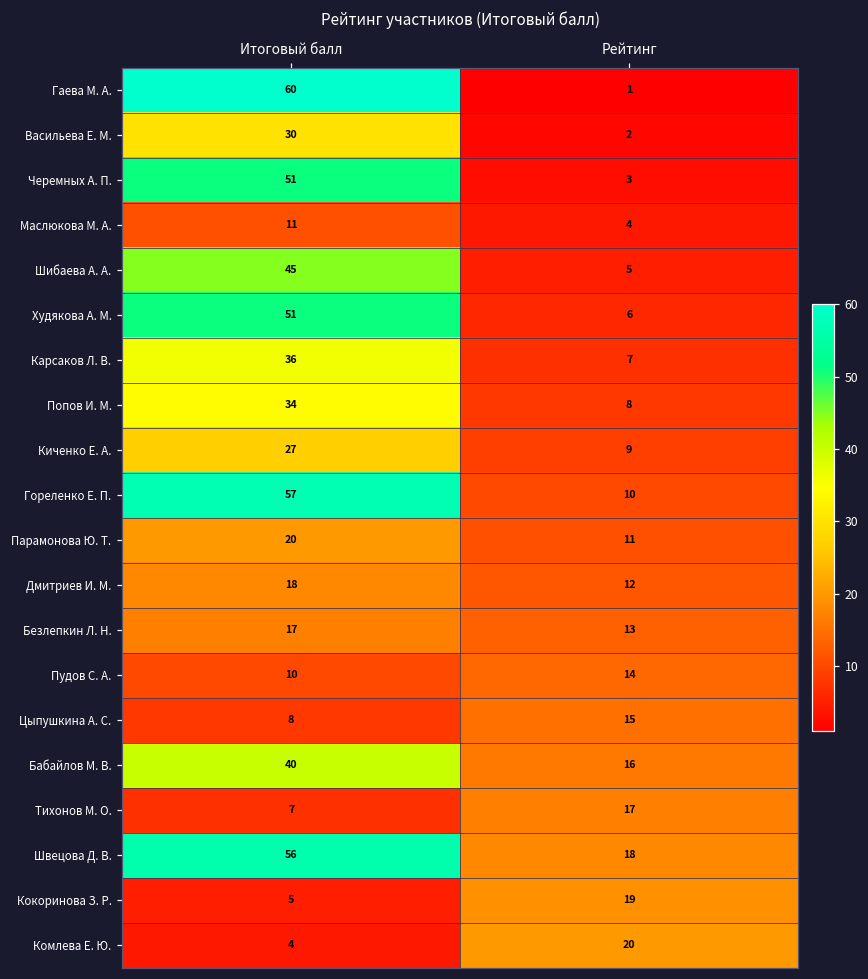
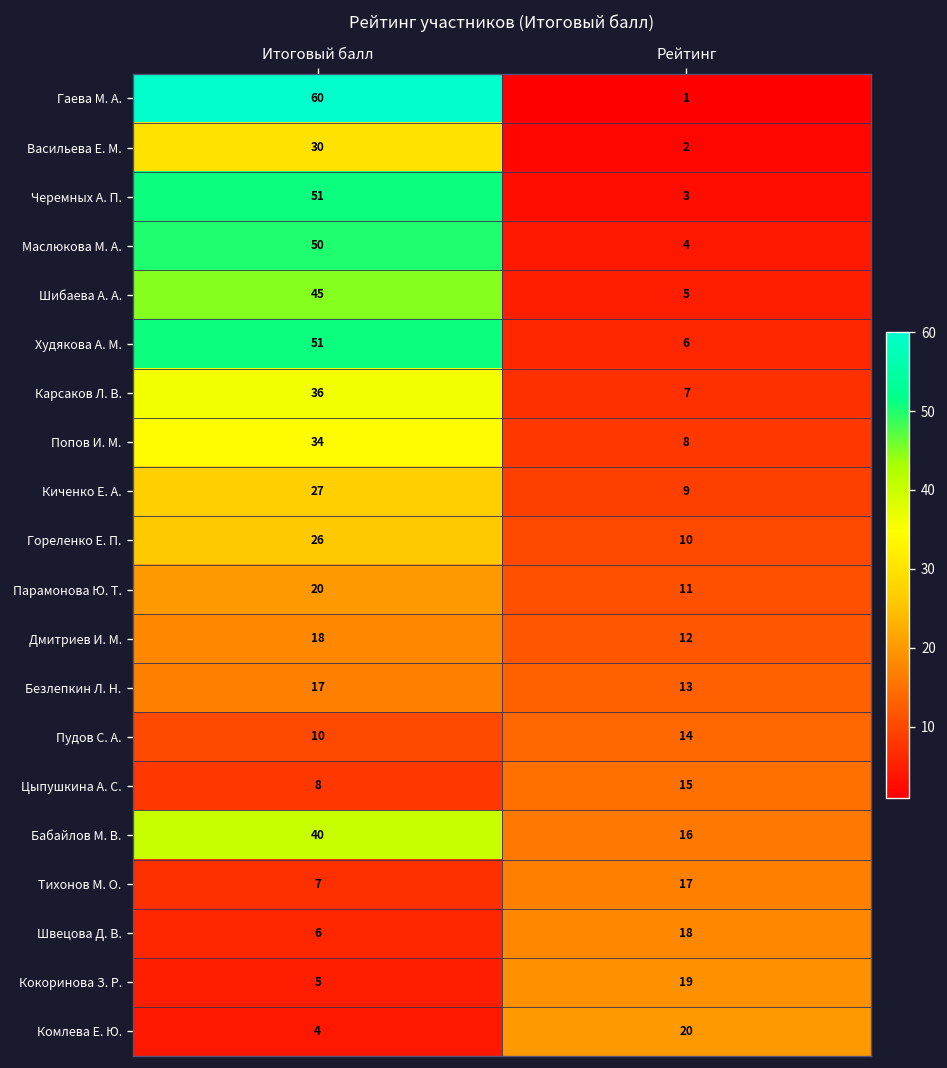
Маслюкова М. А., Итоговый балл: 11 -> 50
Гореленко Е. П., Итоговый балл: 57 -> 26
Швецова Д. В., Итоговый балл: 56 -> 6
